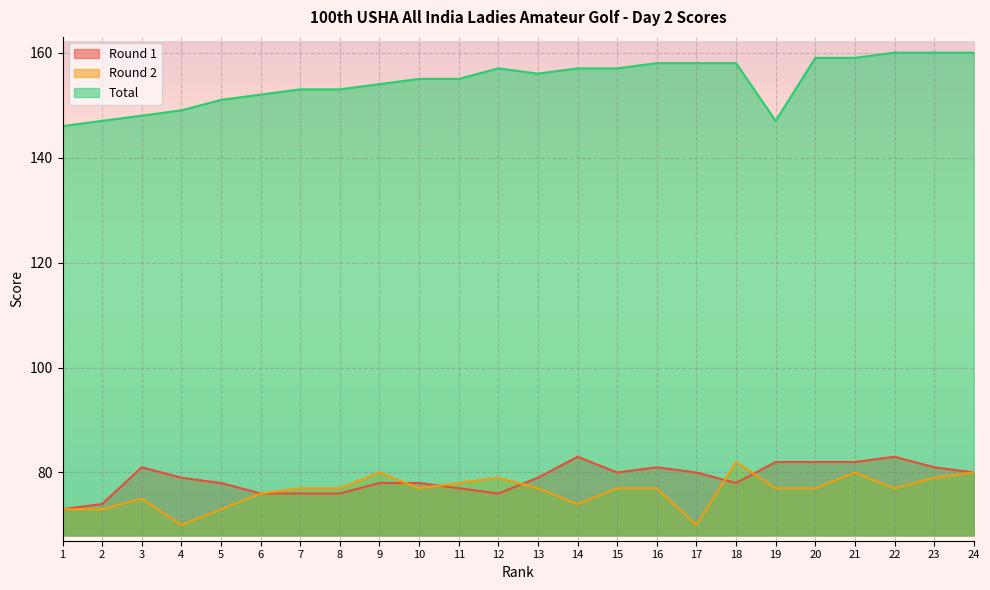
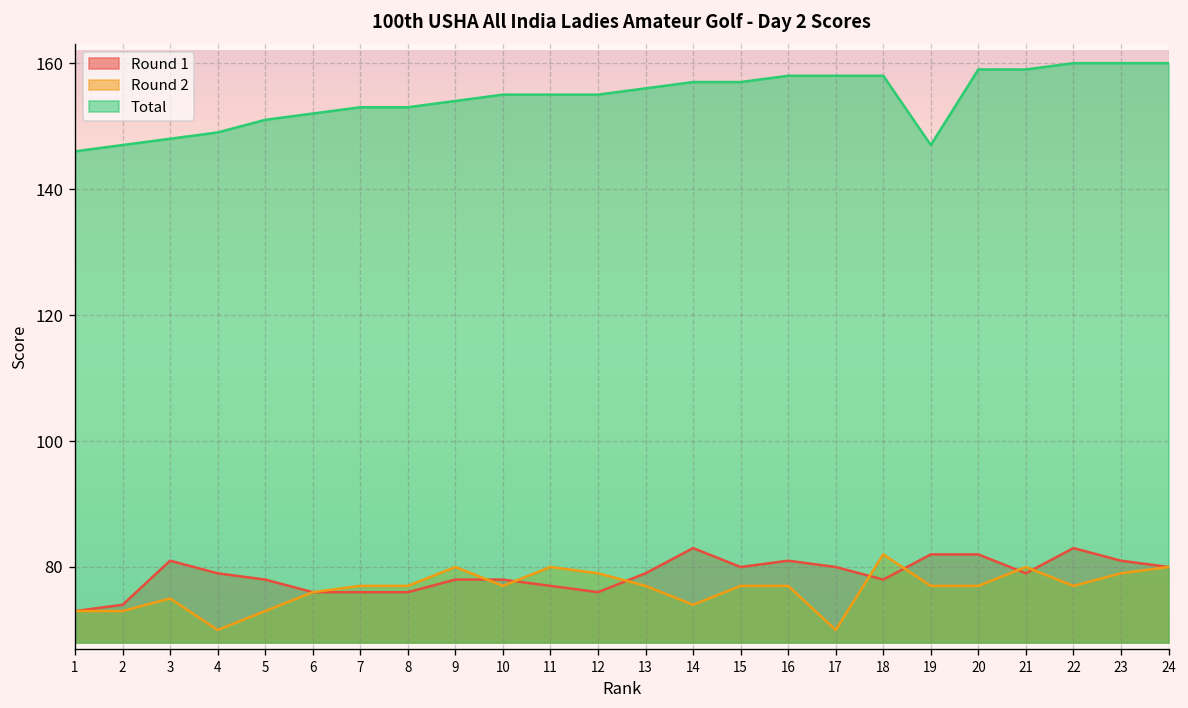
Round 2, 11: 78 -> 80
Total, 12: 157 -> 155
Round 1, 21: 82 -> 79
